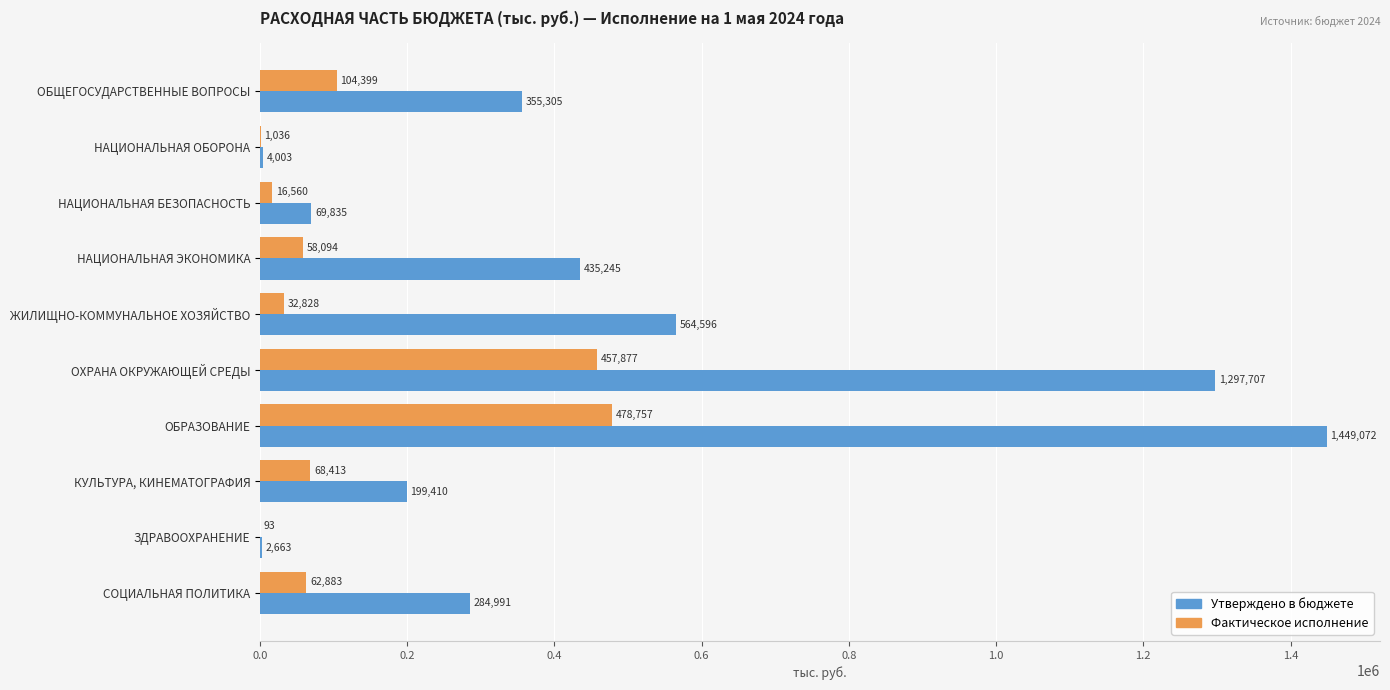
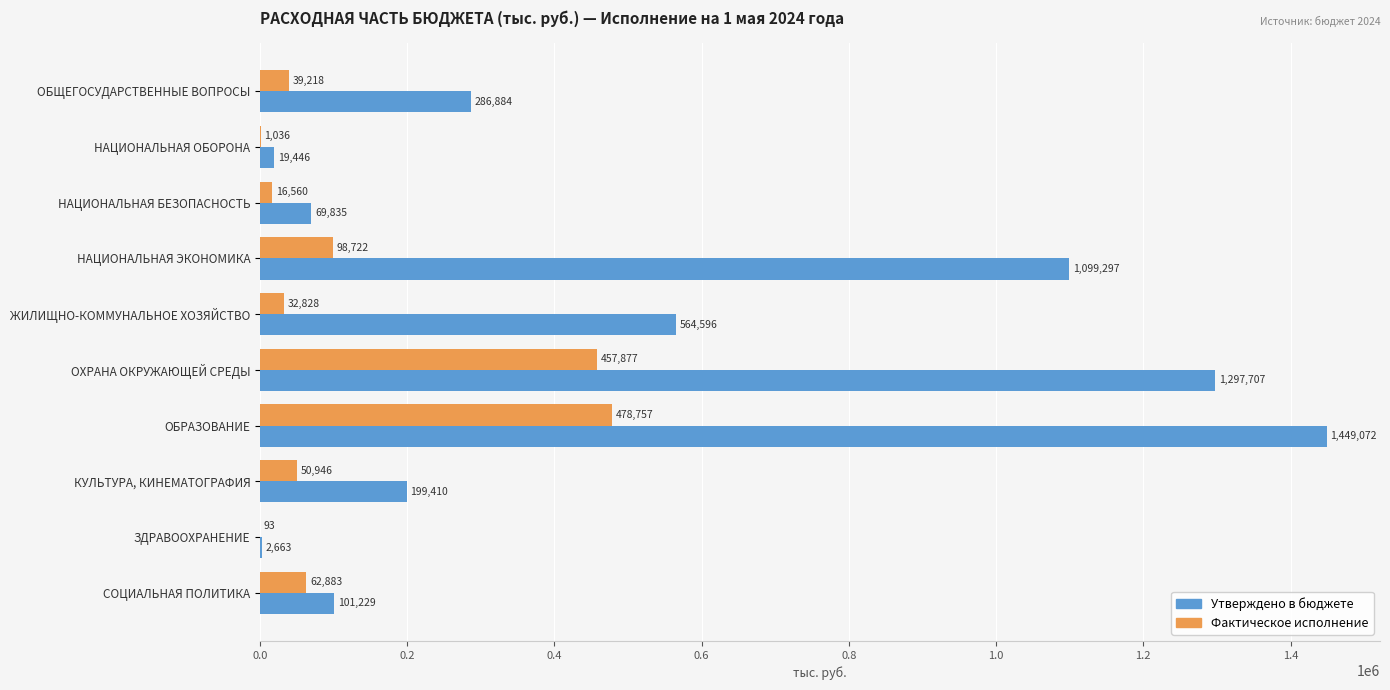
Фактическое исполнение, ОБЩЕГОСУДАРСТВЕННЫЕ ВОПРОСЫ: 104,399 -> 39,218
Утверждено в бюджете, ОБЩЕГОСУДАРСТВЕННЫЕ ВОПРОСЫ: 355,305 -> 286,884
Утверждено в бюджете, НАЦИОНАЛЬНАЯ ОБОРОНА: 4,003 -> 19,446
Фактическое исполнение, НАЦИОНАЛЬНАЯ ЭКОНОМИКА: 58,094 -> 98,722
Утверждено в бюджете, НАЦИОНАЛЬНАЯ ЭКОНОМИКА: 435,245 -> 1,099,297
Фактическое исполнение, КУЛЬТУРА, КИНЕМАТОГРАФИЯ: 68,413 -> 50,946
Утверждено в бюджете, СОЦИАЛЬНАЯ ПОЛИТИКА: 284,991 -> 101,229
